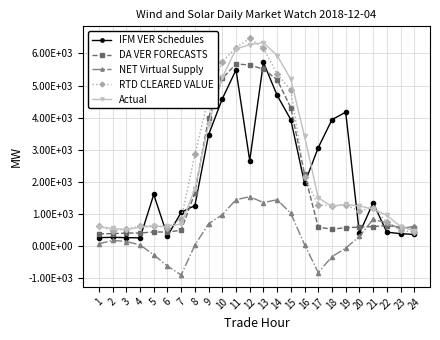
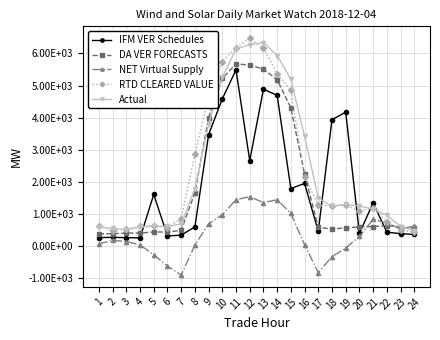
IFM VER Schedules, 7: 1000 -> 300
IFM VER Schedules, 8: 1300 -> 600
IFM VER Schedules, 13: 5700 -> 4900
IFM VER Schedules, 15: 3900 -> 1800
IFM VER Schedules, 17: 3100 -> 500
